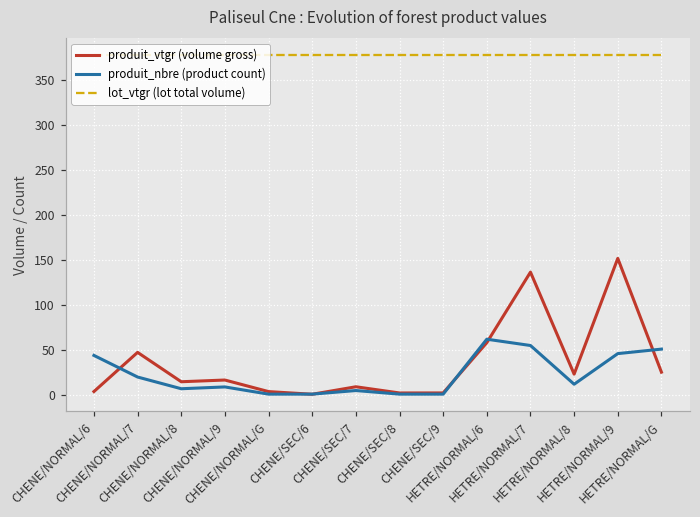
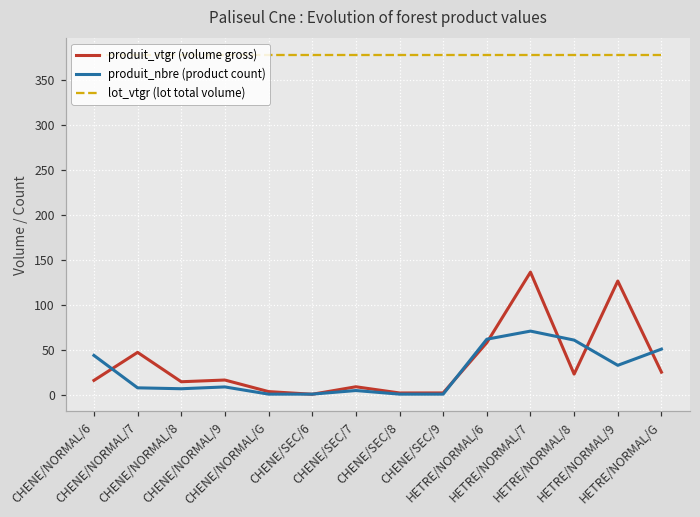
produit_vtgr (volume gross), CHENE/NORMAL/6: 0 -> 20
produit_nbre (product count), CHENE/NORMAL/7: 20 -> 10
produit_nbre (product count), HETRE/NORMAL/7: 60 -> 70
produit_nbre (product count), HETRE/NORMAL/8: 10 -> 60
produit_vtgr (volume gross), HETRE/NORMAL/9: 150 -> 130
produit_nbre (product count), HETRE/NORMAL/9: 50 -> 30
